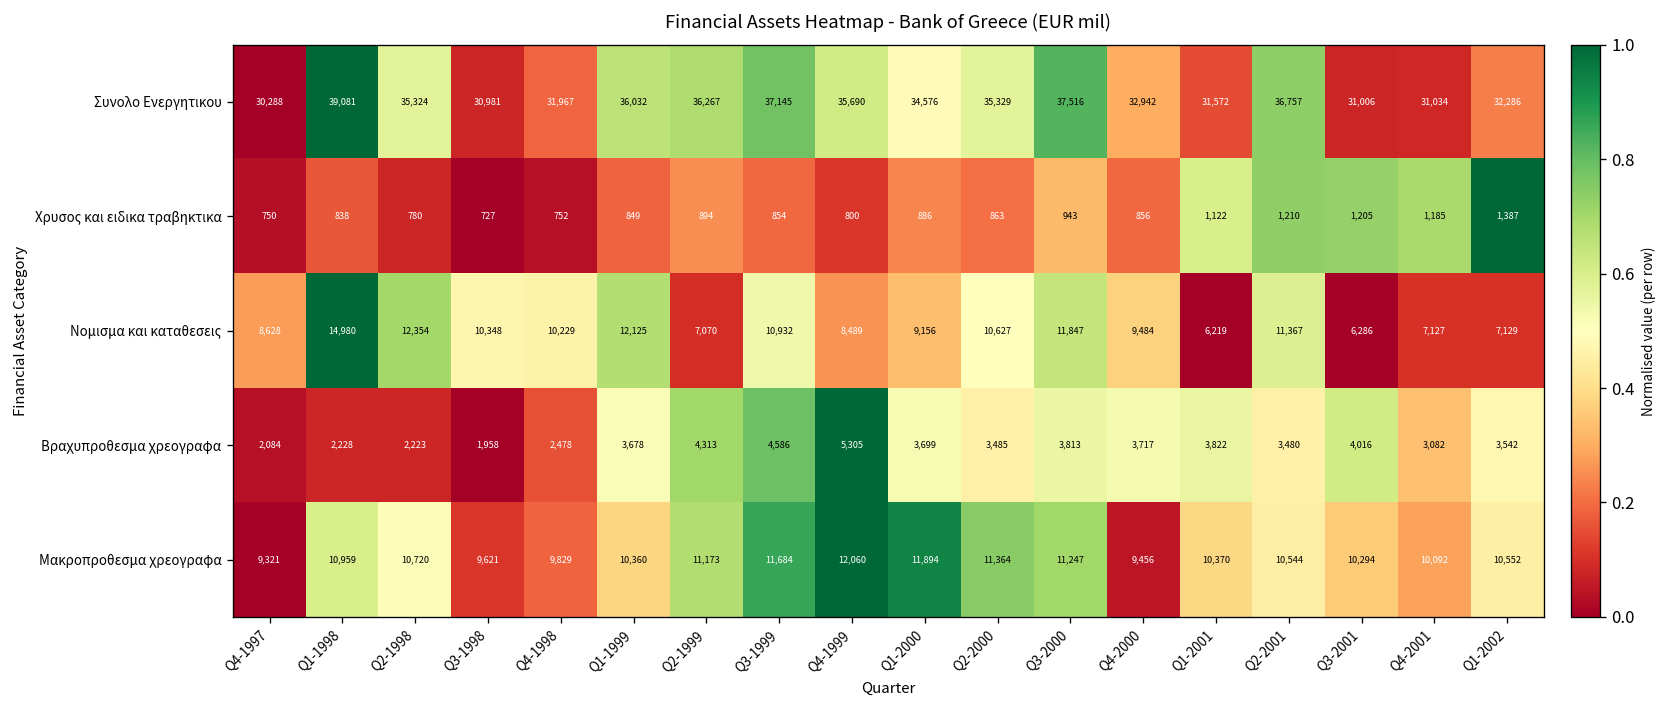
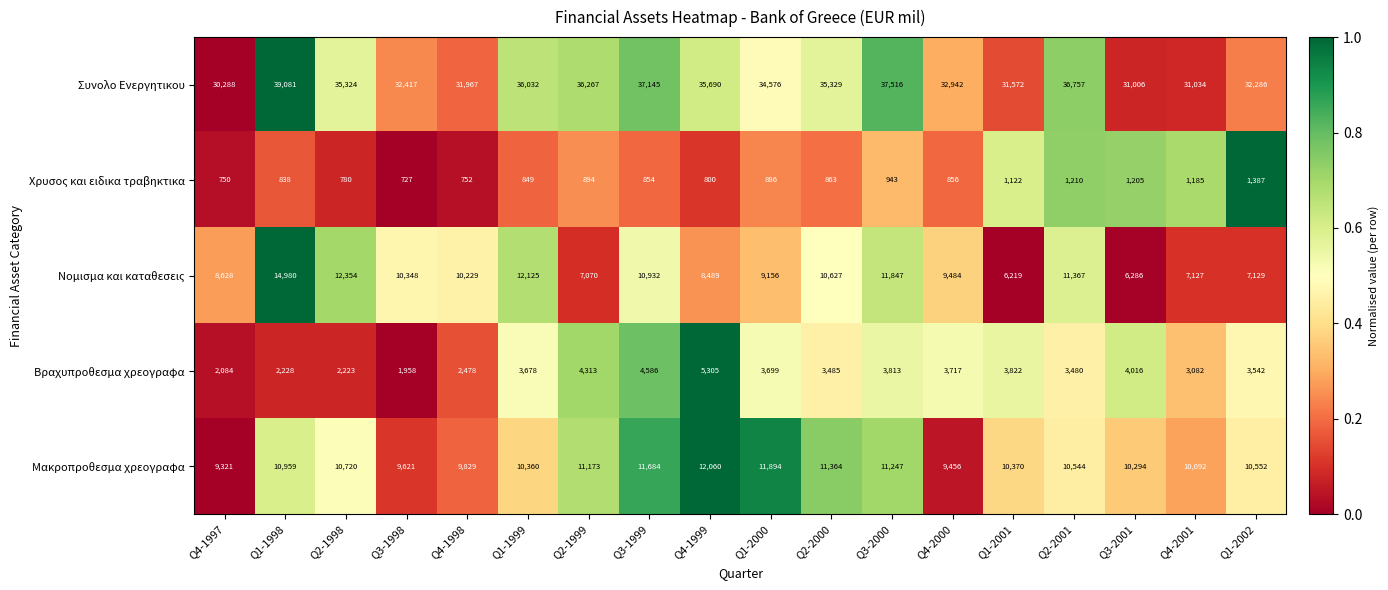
Συνολο Ενεργητικου, Q3-1998: 30,981 -> 32,417
